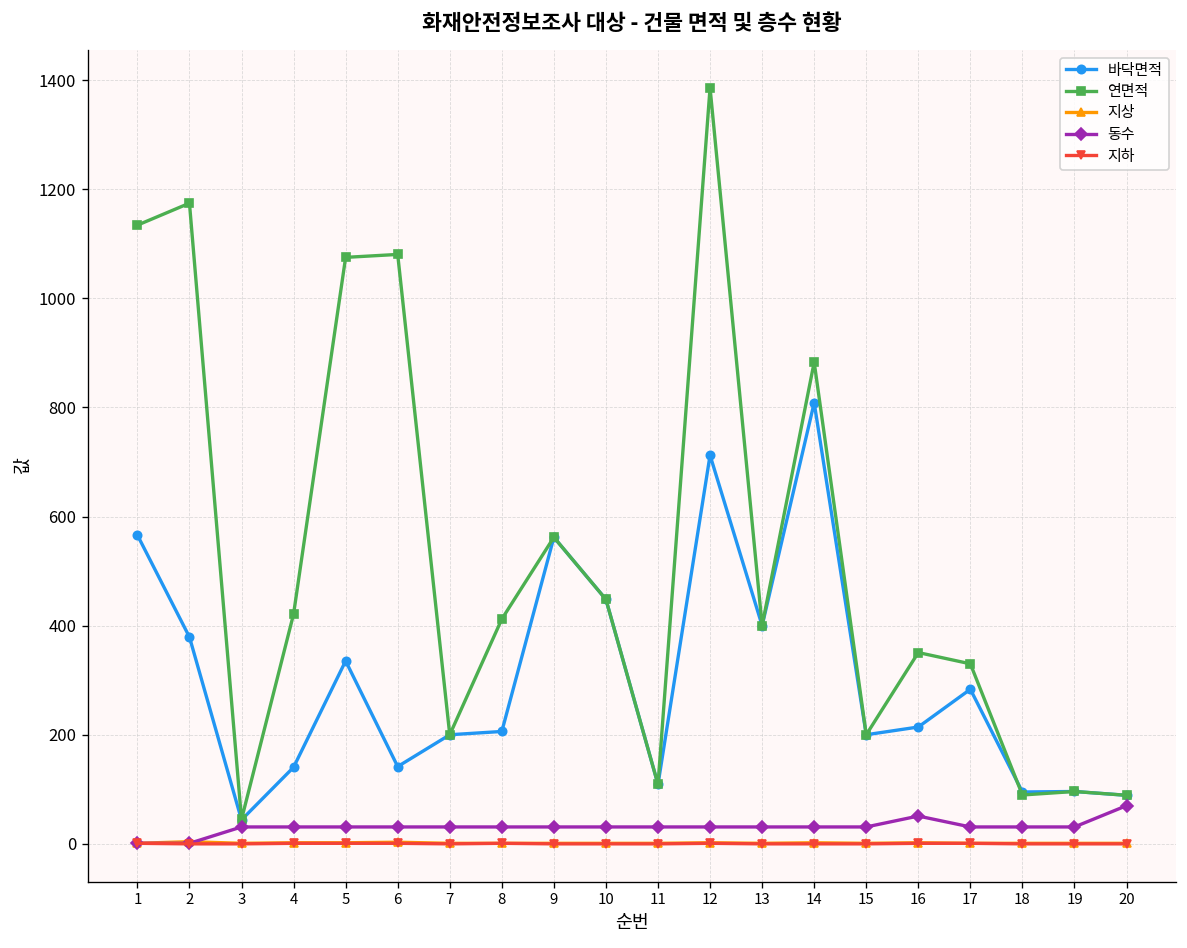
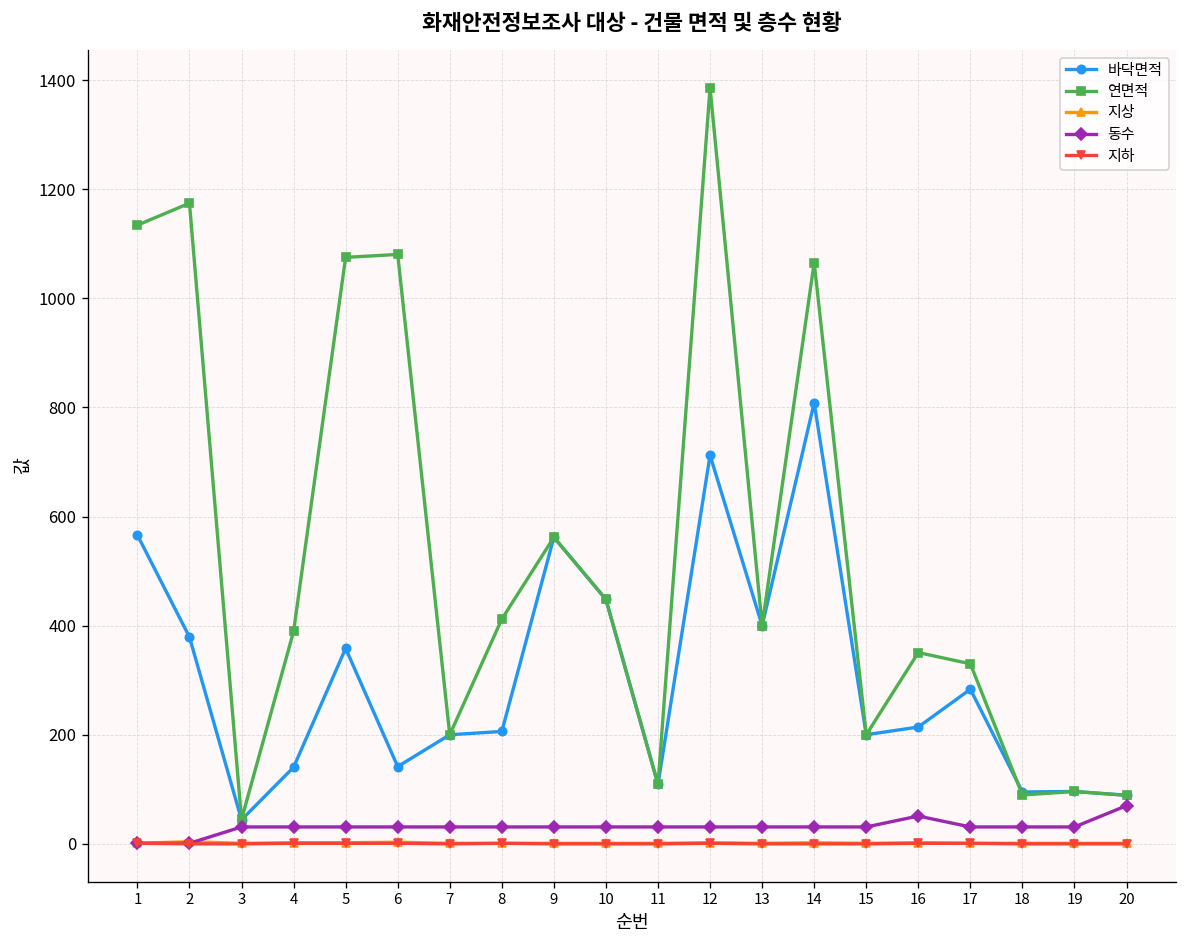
연면적, 4: 420 -> 390
바닥면적, 5: 340 -> 360
연면적, 14: 880 -> 1070
